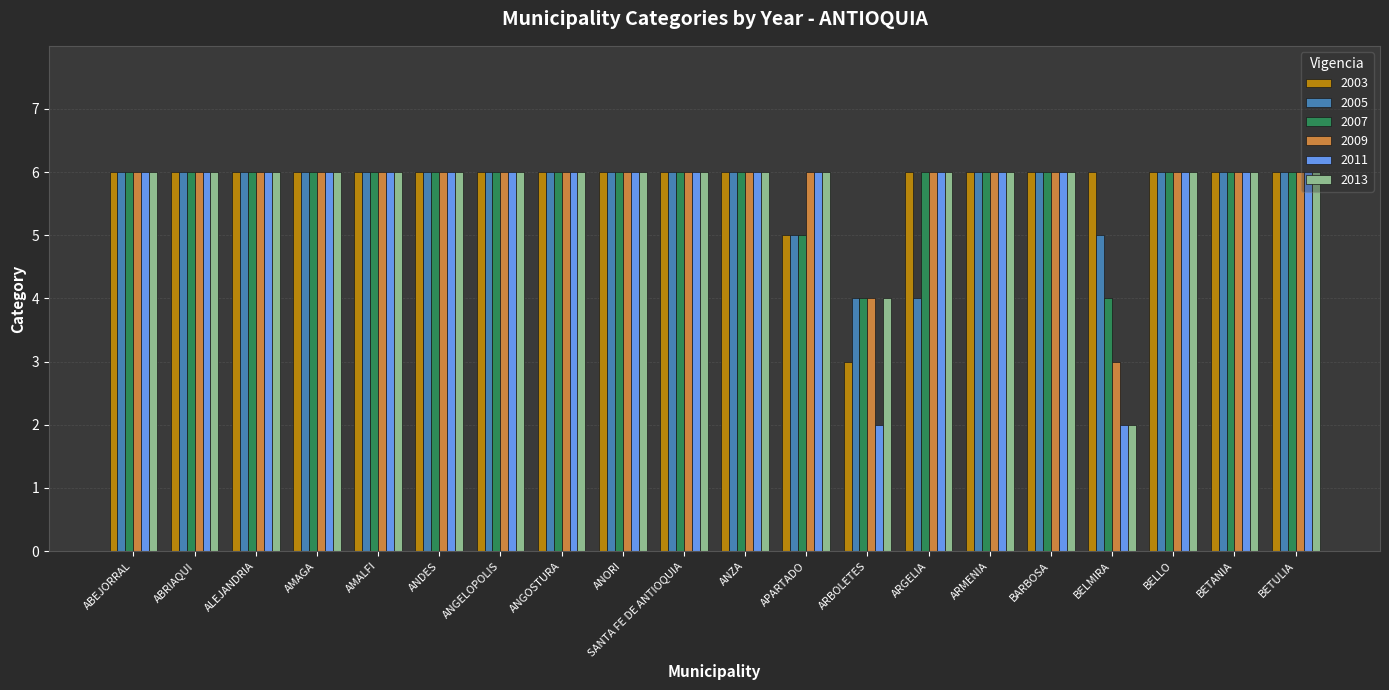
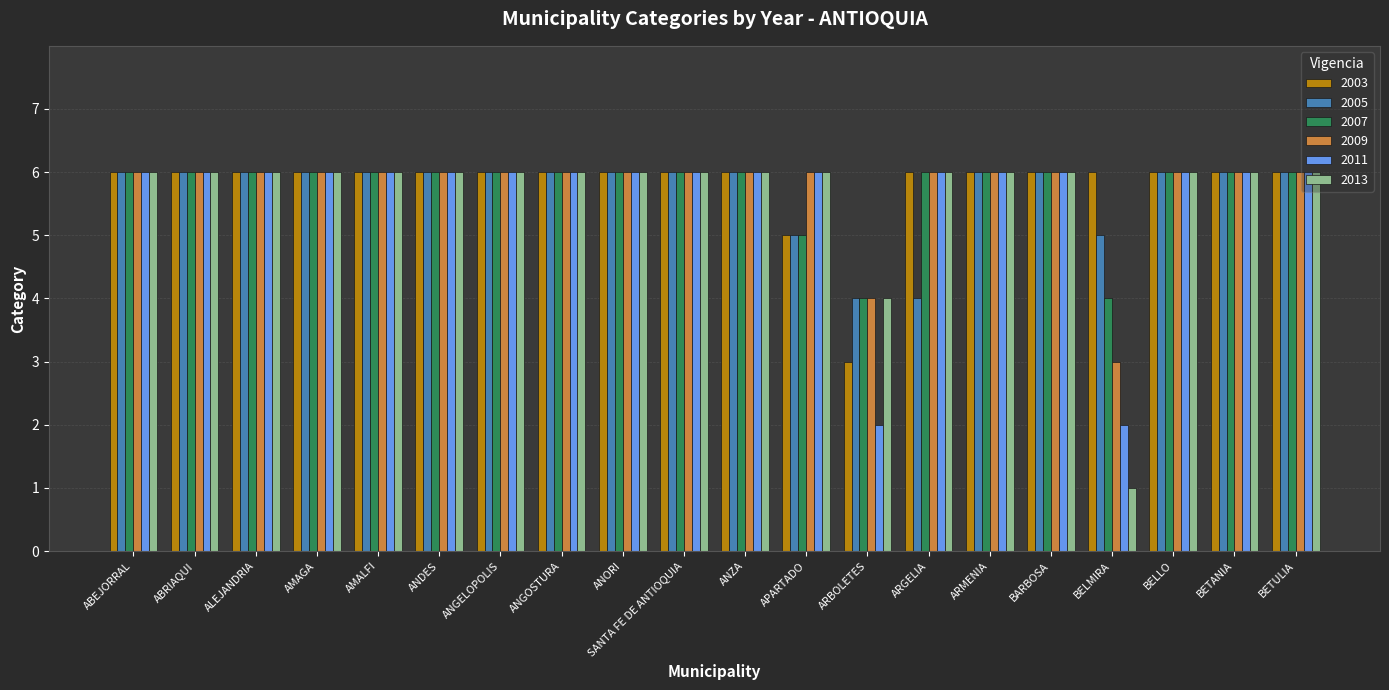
2013, BELMIRA: 2 -> 1
